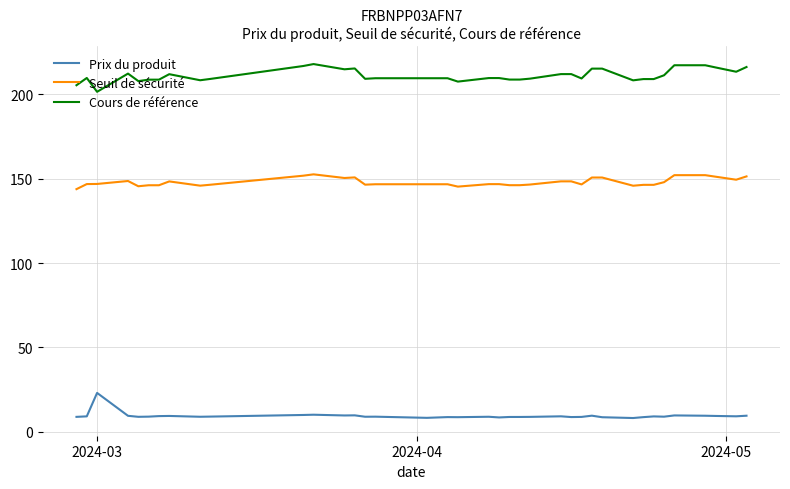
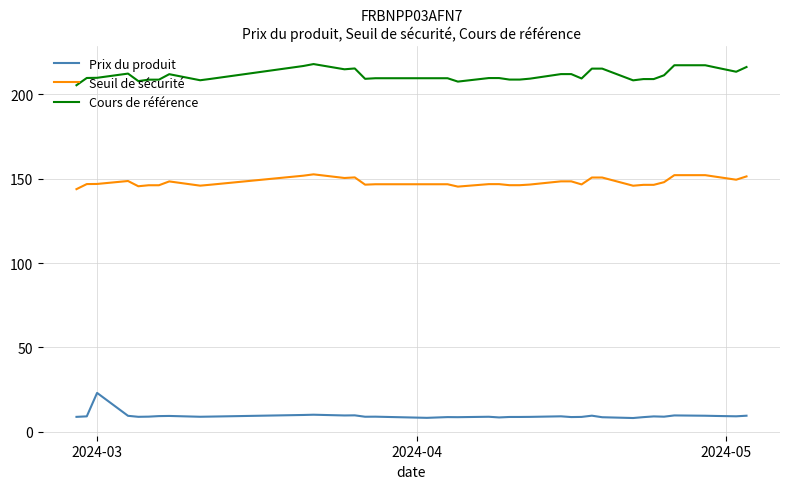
Cours de référence, 2024-03: 202 -> 210
